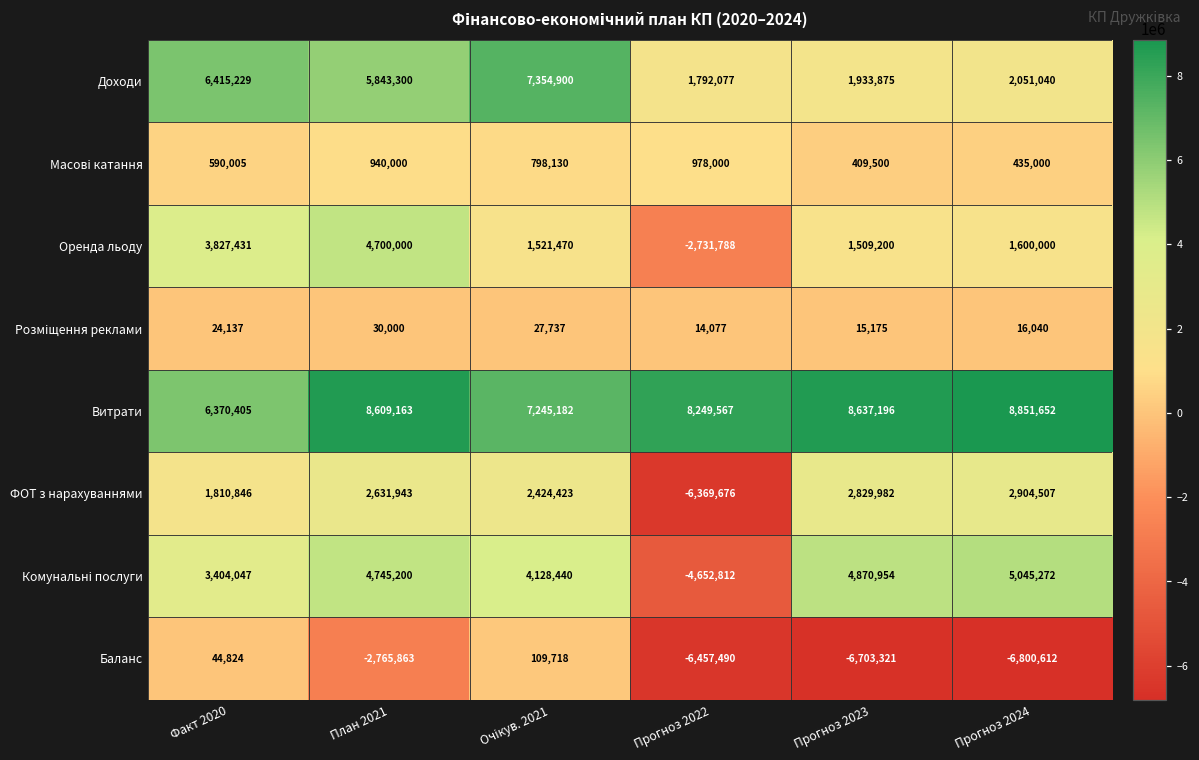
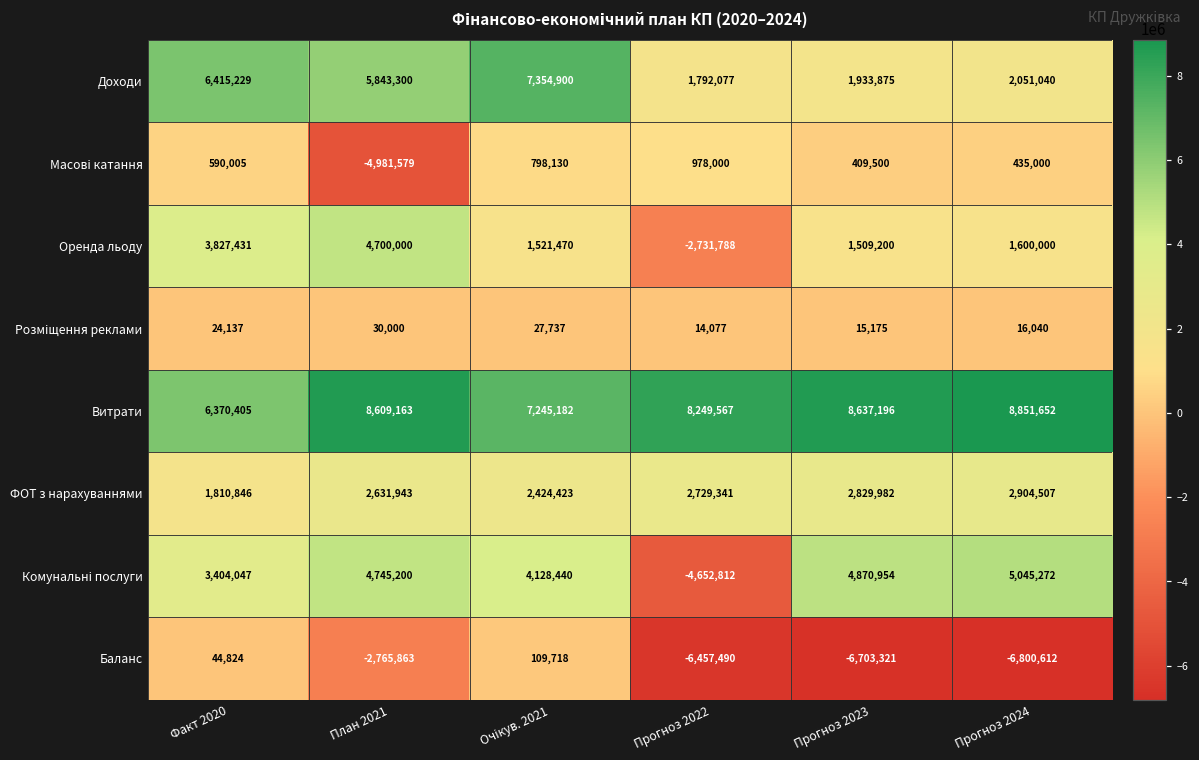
Масові катання, План 2021: 940,000 -> -4,981,579
ФОТ з нарахуваннями, Прогноз 2022: -6,369,676 -> 2,729,341
